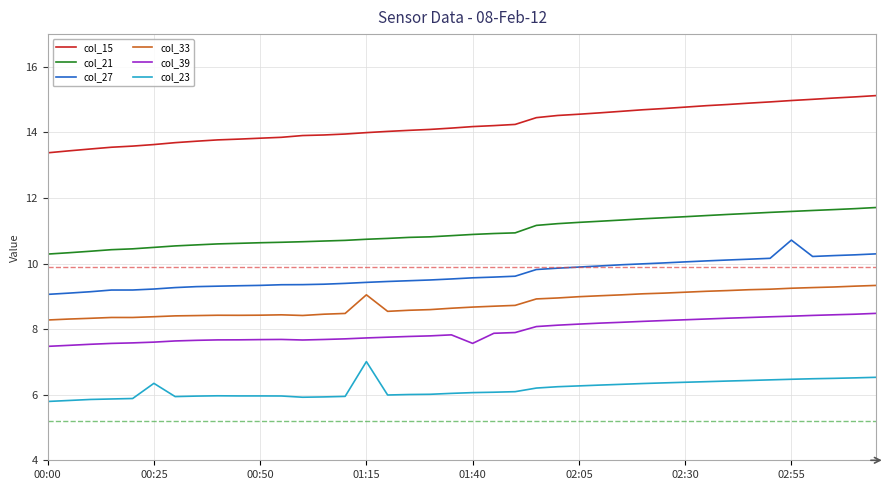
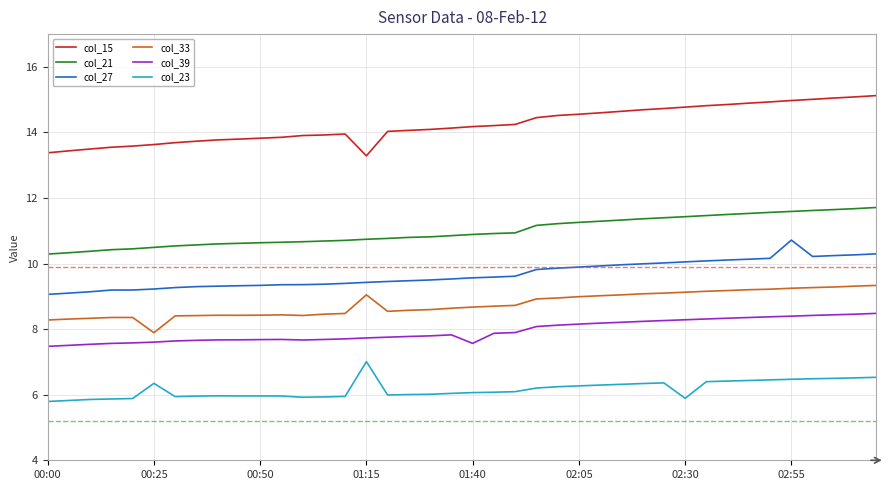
col_33, 00:25: 8.4 -> 7.9
col_15, 01:15: 14.0 -> 13.3
col_23, 02:30: 6.4 -> 5.9
